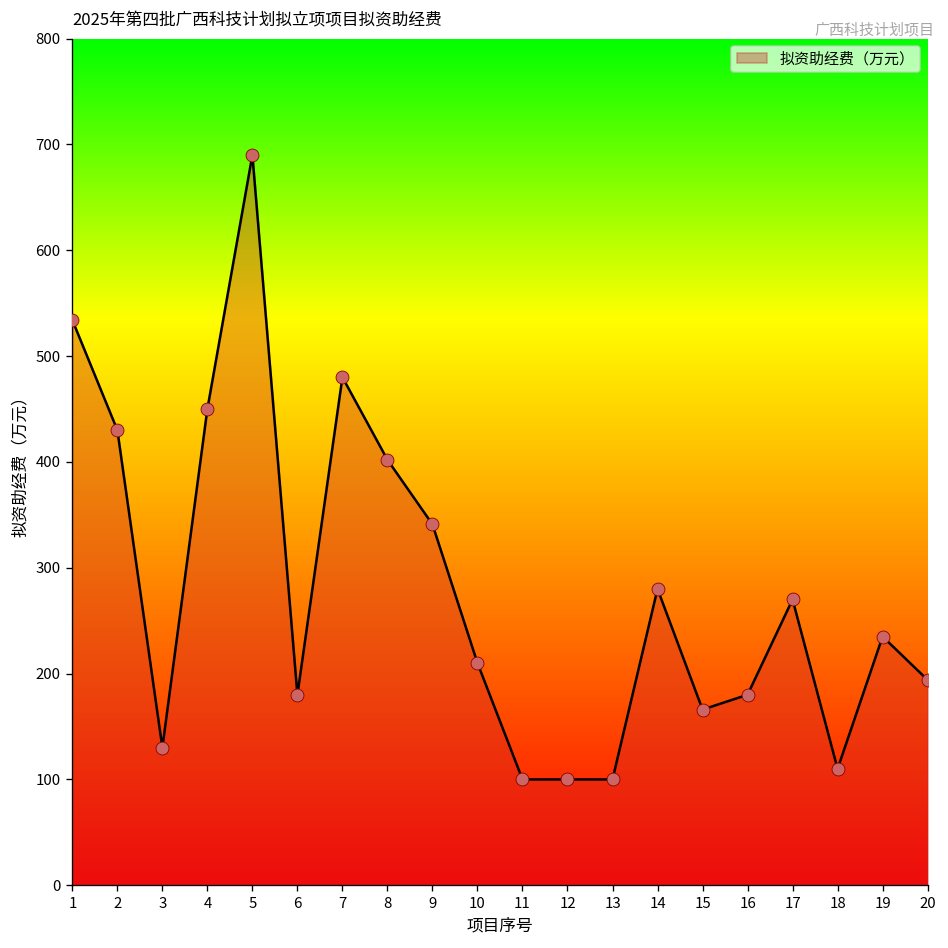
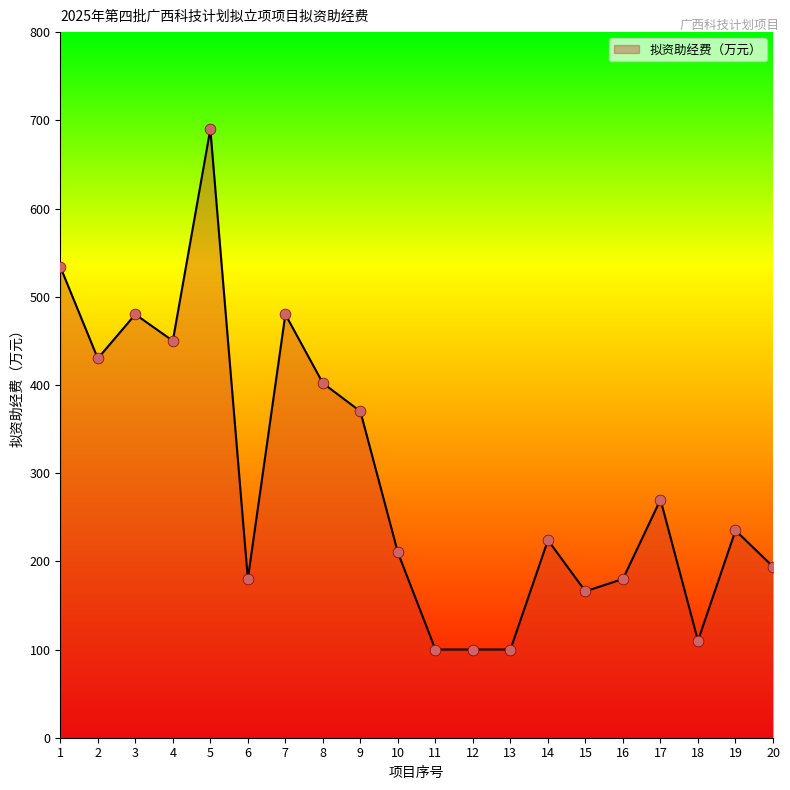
3: 130 -> 480
9: 340 -> 370
14: 280 -> 220
